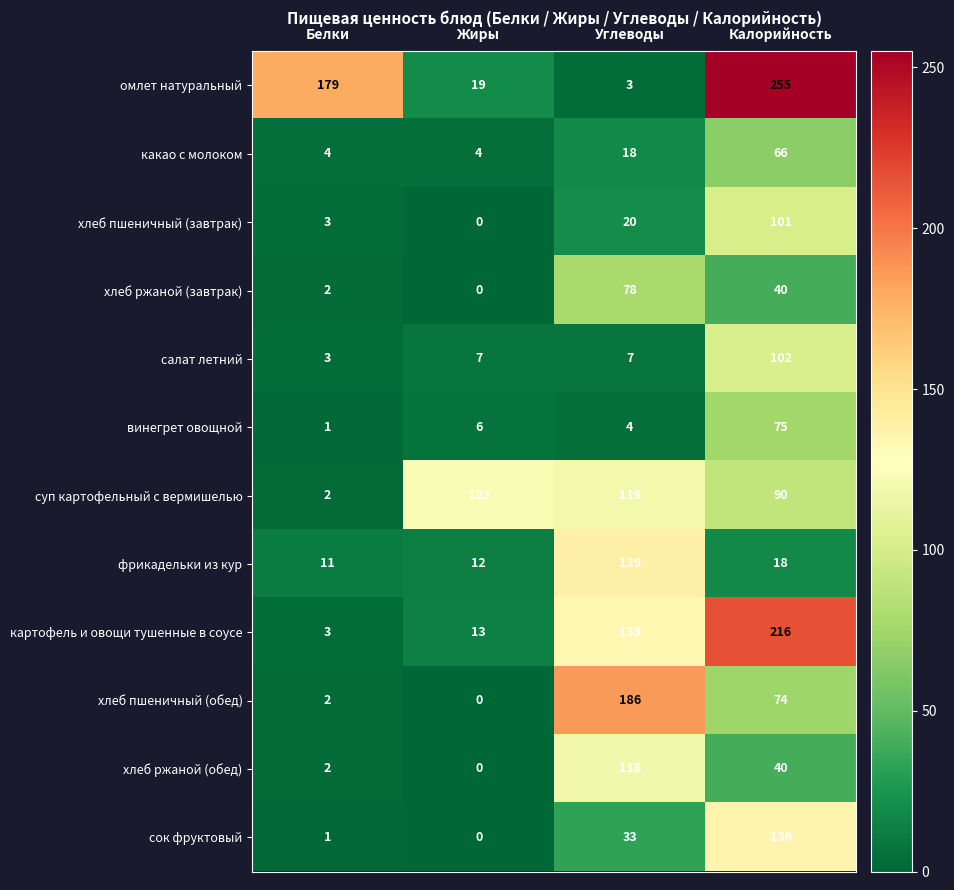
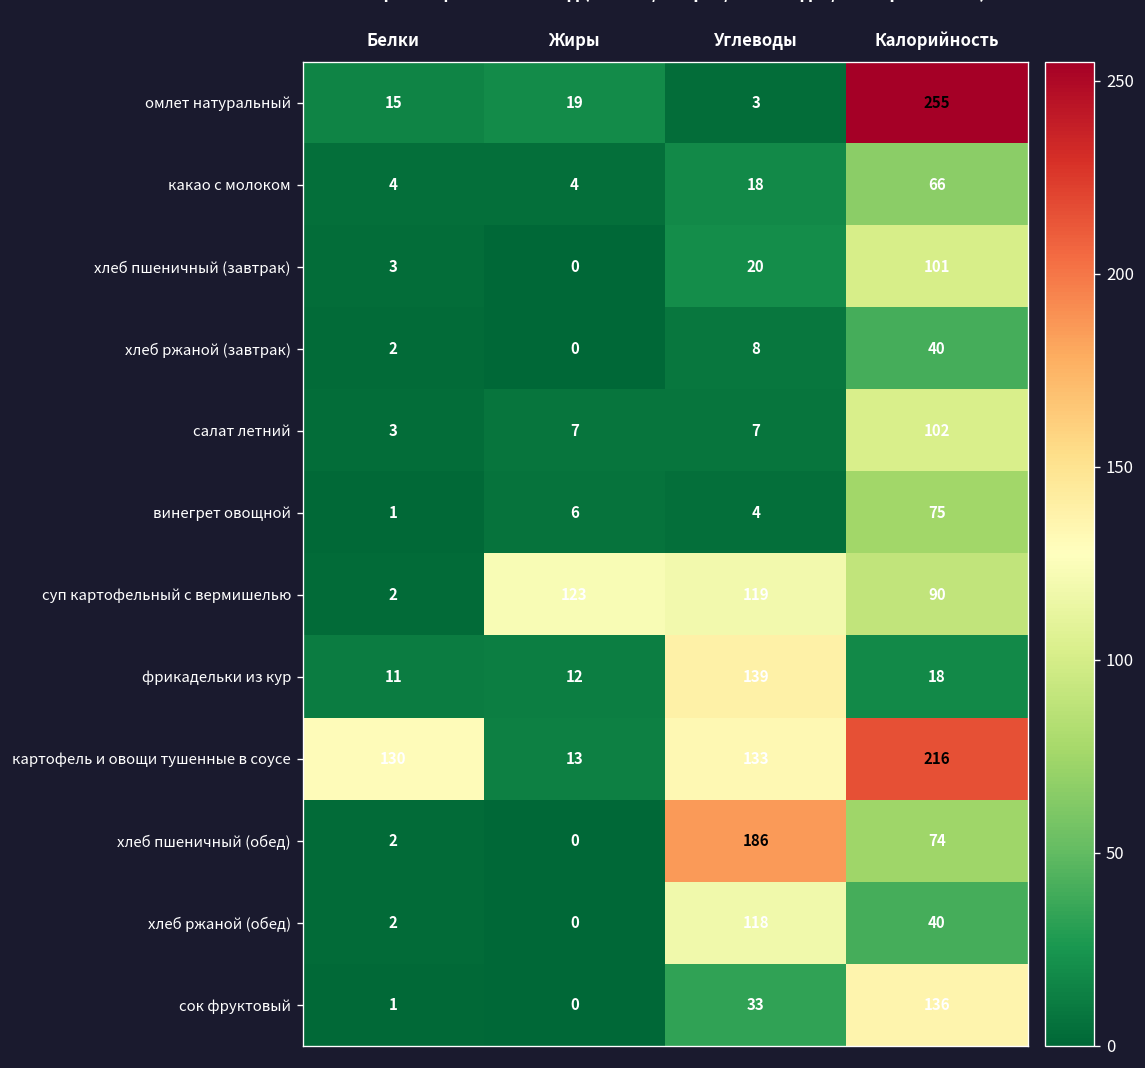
омлет натуральный, Белки: 179 -> 15
хлеб ржаной (завтрак), Углеводы: 78 -> 8
картофель и овощи тушенные в соусе, Белки: 3 -> 130
